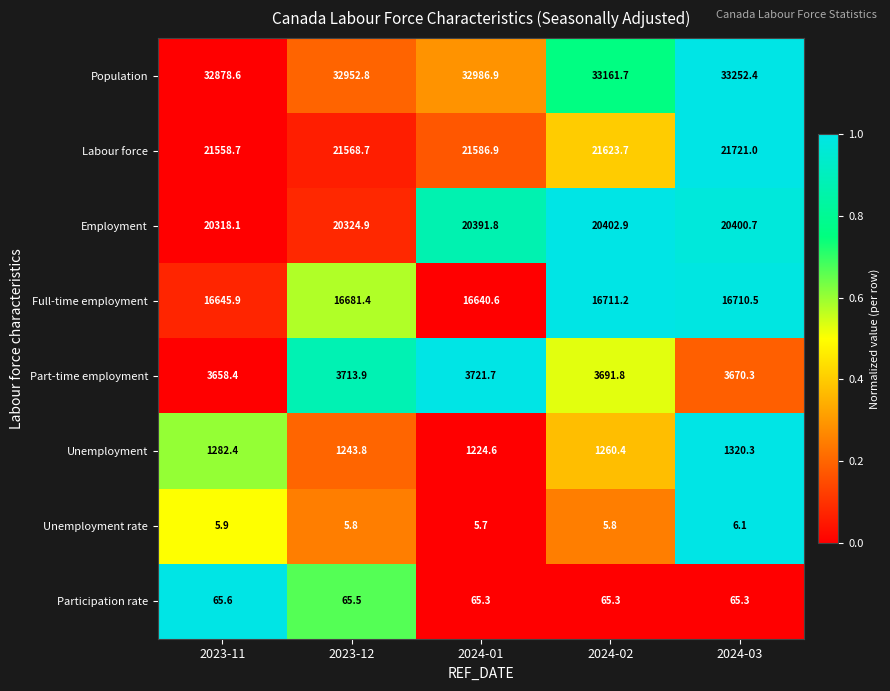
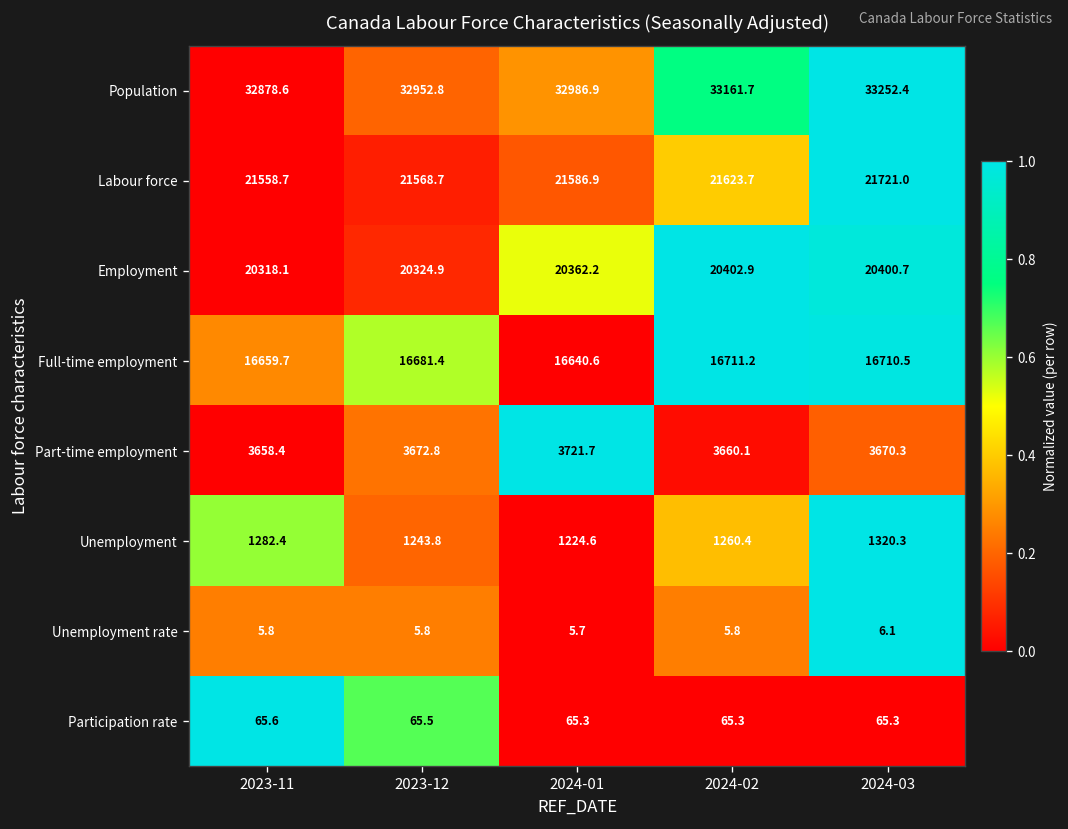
Employment, 2024-01: 20391.8 -> 20362.2
Full-time employment, 2023-11: 16645.9 -> 16659.7
Part-time employment, 2023-12: 3713.9 -> 3672.8
Part-time employment, 2024-02: 3691.8 -> 3660.1
Unemployment rate, 2023-11: 5.9 -> 5.8
